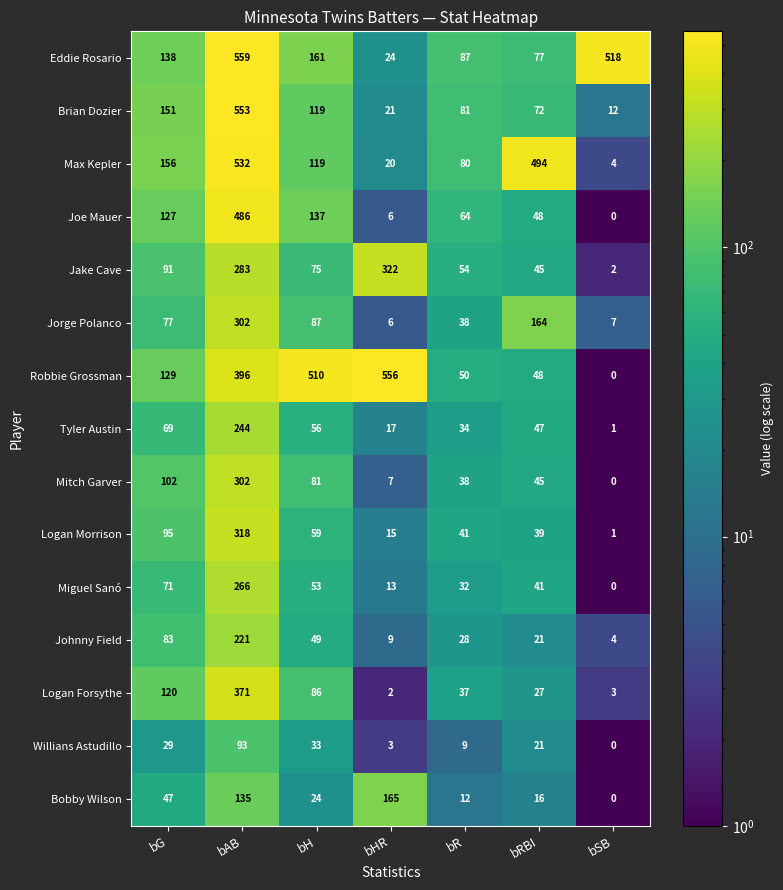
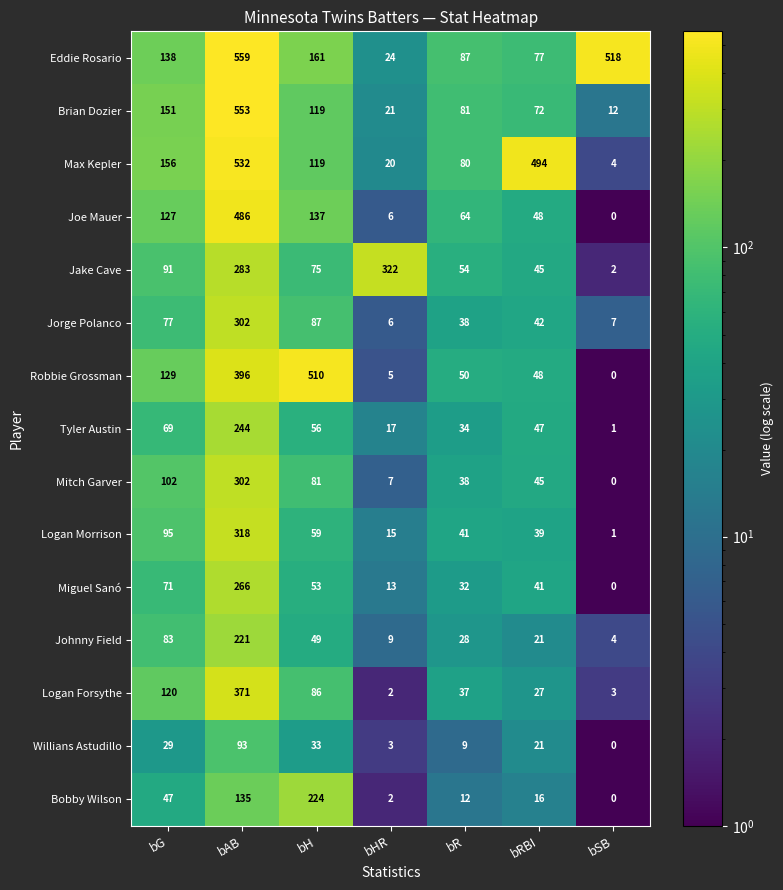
Jorge Polanco, bRBI: 164 -> 42
Robbie Grossman, bHR: 556 -> 5
Bobby Wilson, bH: 24 -> 224
Bobby Wilson, bHR: 165 -> 2
